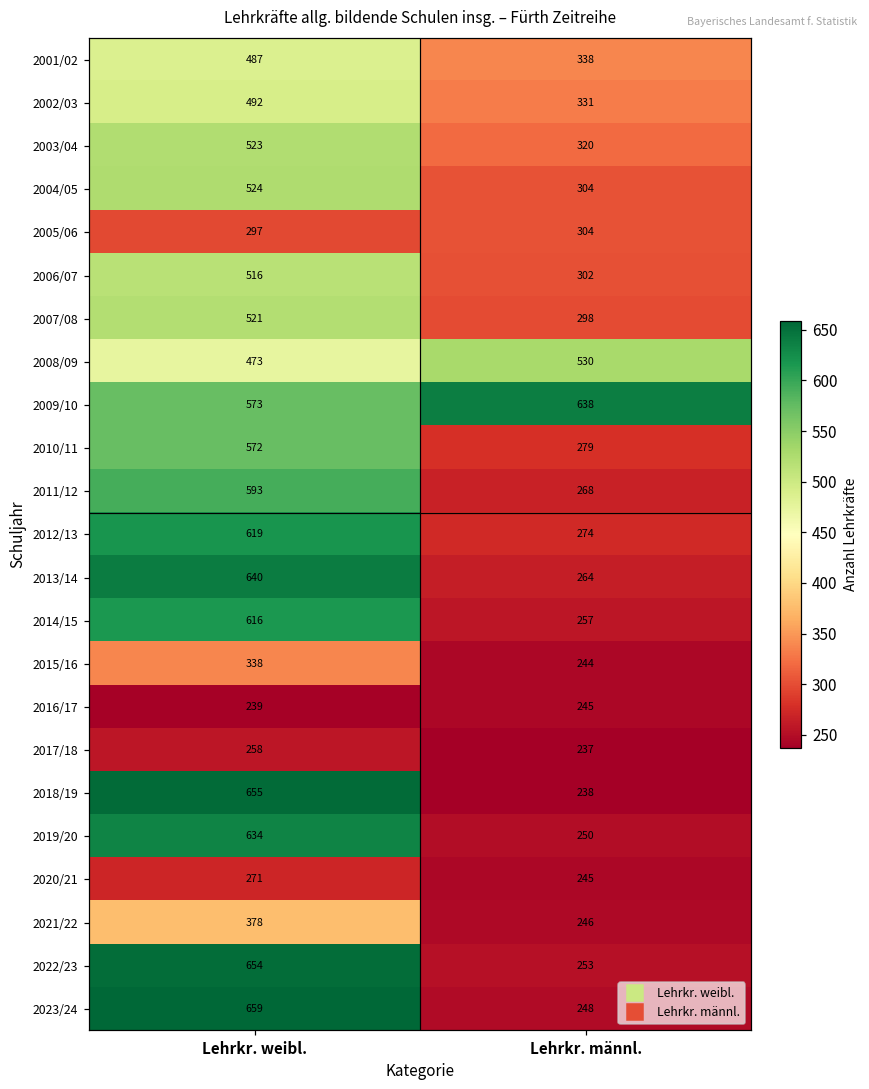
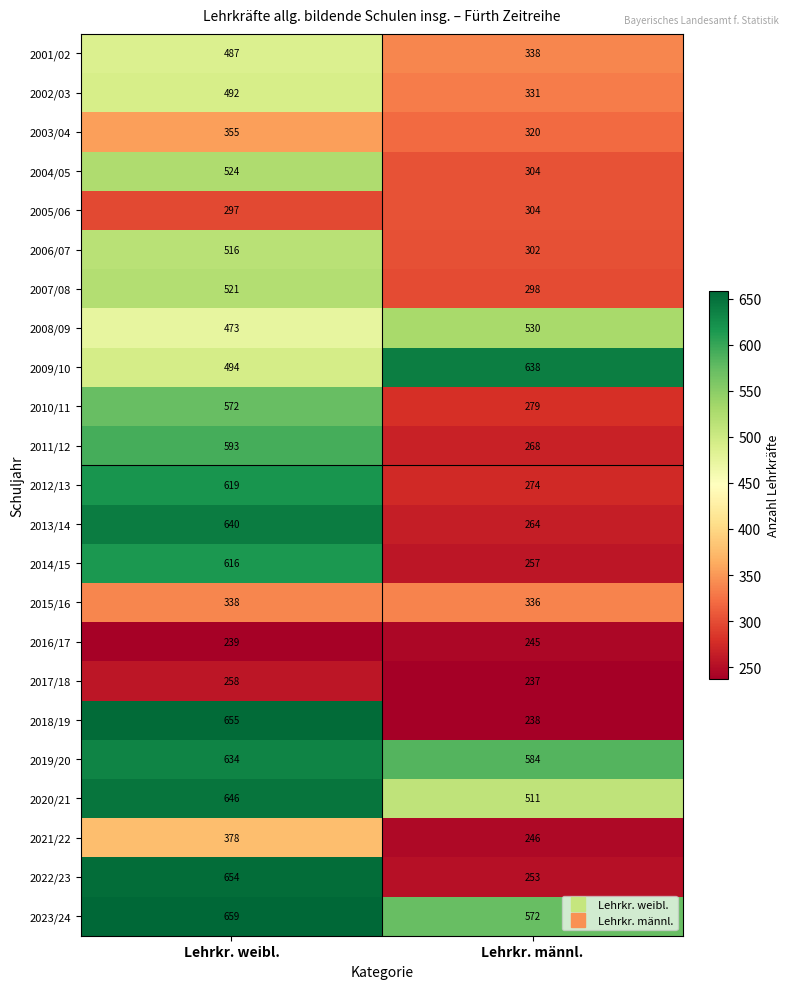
2003/04, Lehrkr. weibl.: 523 -> 355
2009/10, Lehrkr. weibl.: 573 -> 494
2015/16, Lehrkr. männl.: 244 -> 336
2019/20, Lehrkr. männl.: 250 -> 584
2020/21, Lehrkr. weibl.: 271 -> 646
2020/21, Lehrkr. männl.: 245 -> 511
2023/24, Lehrkr. männl.: 248 -> 572
